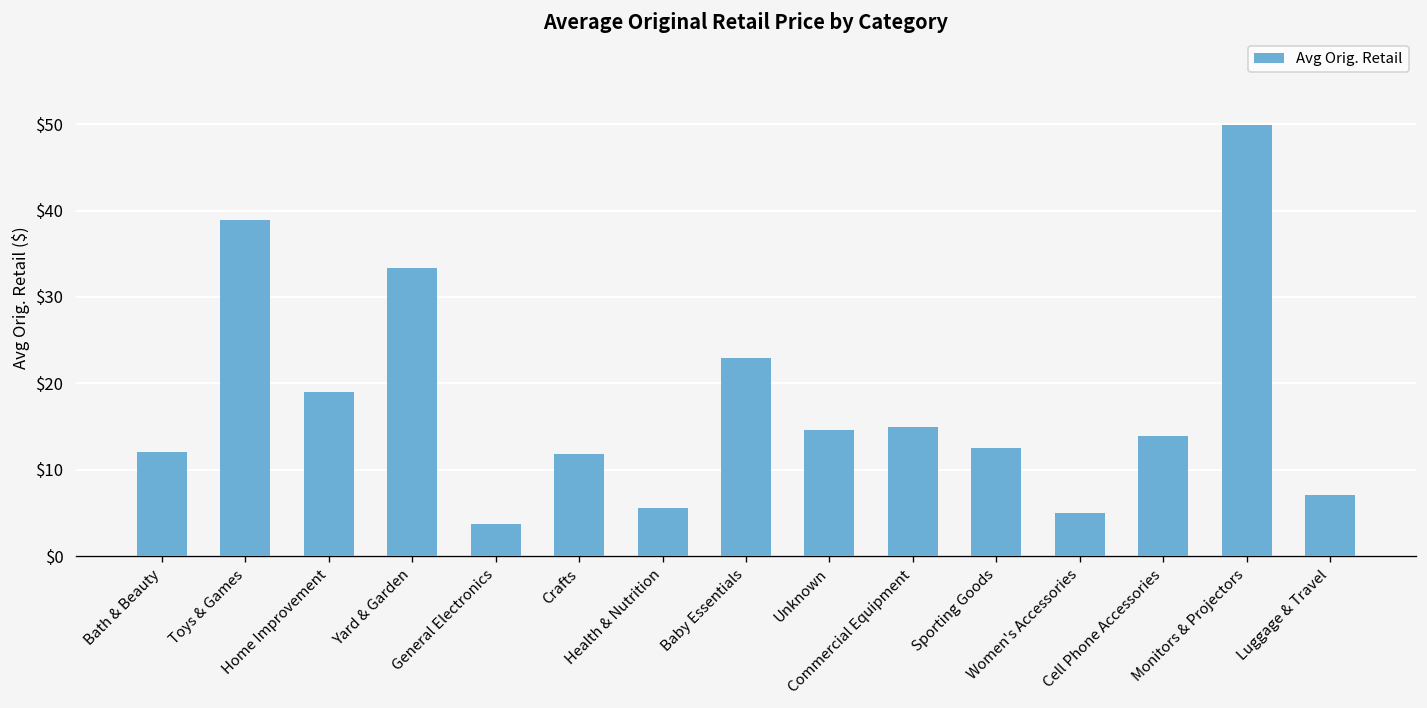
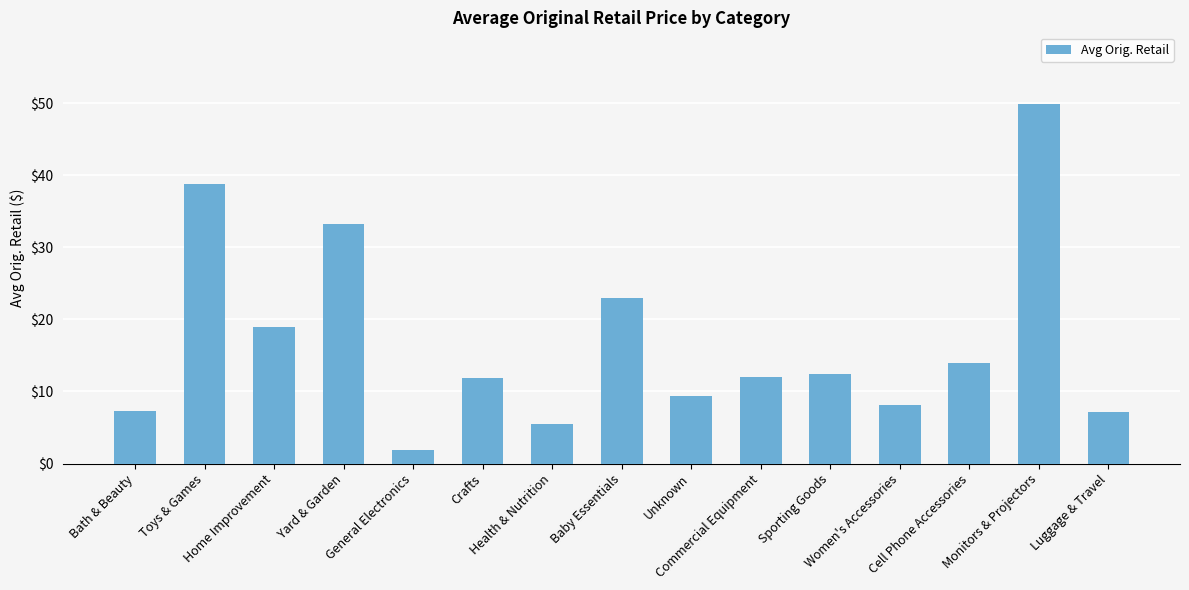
Bath & Beauty: $12 -> $7
General Electronics: $4 -> $2
Unknown: $15 -> $9
Commercial Equipment: $15 -> $12
Women's Accessories: $5 -> $8
